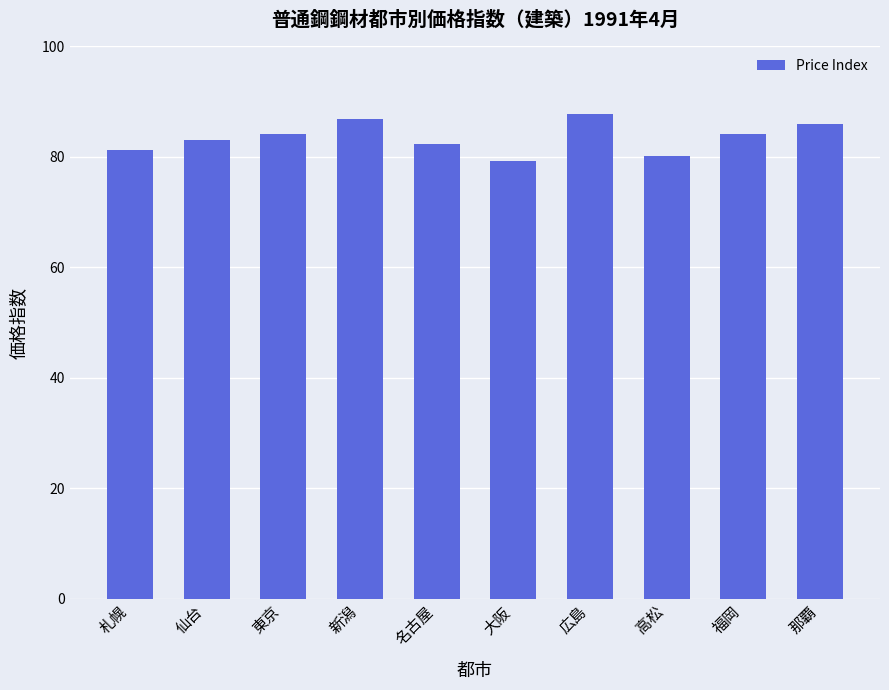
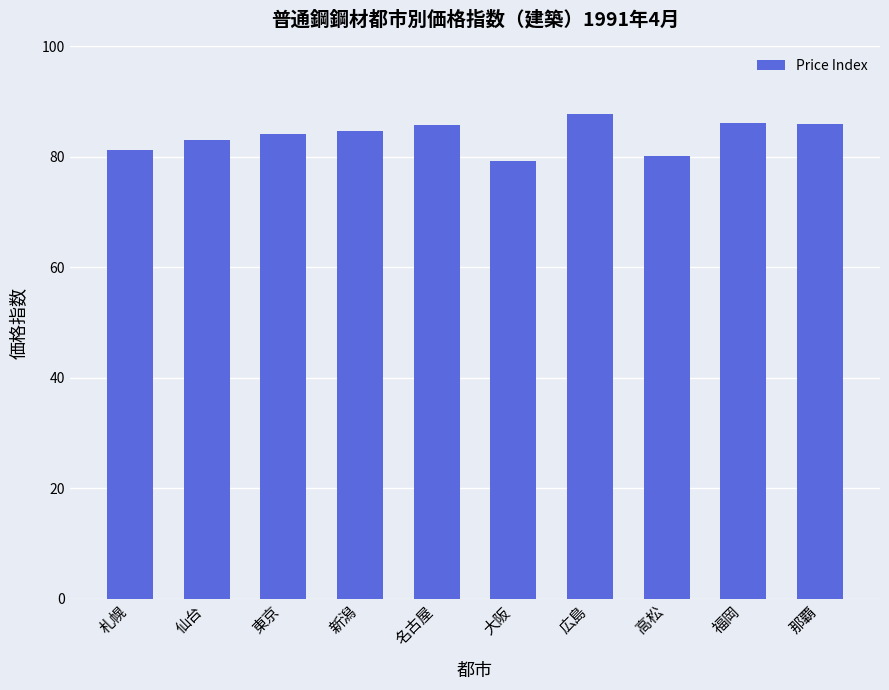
新潟: 87 -> 85
名古屋: 82 -> 86
福岡: 84 -> 86
